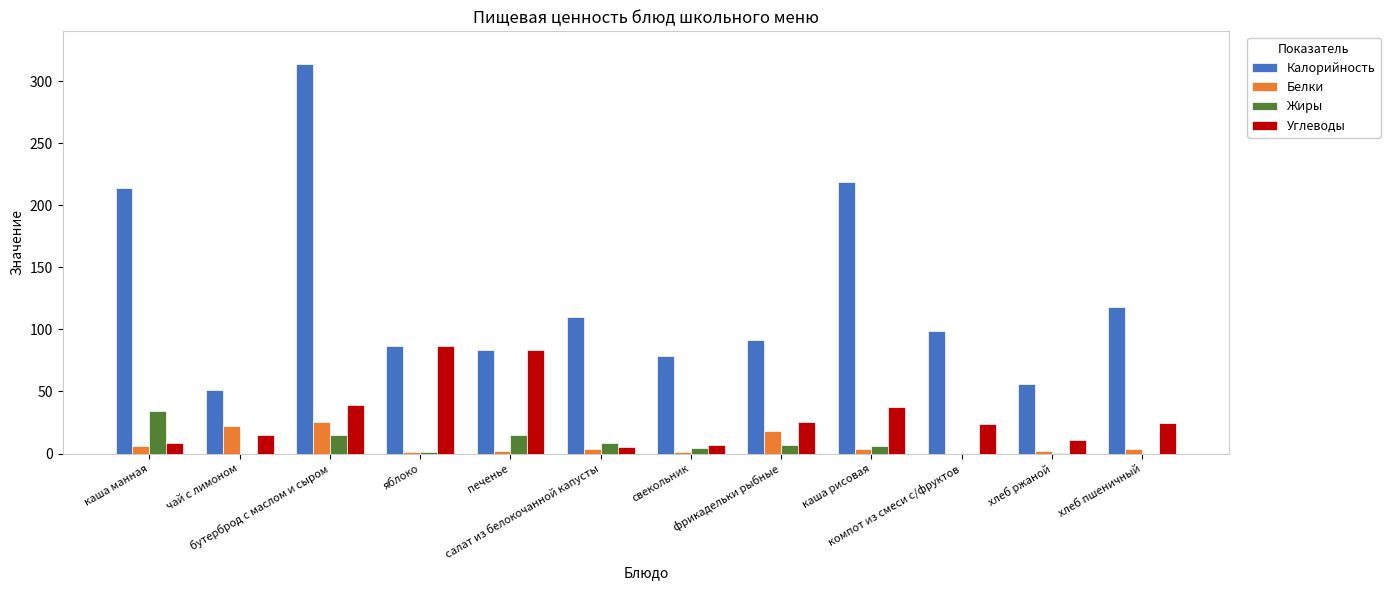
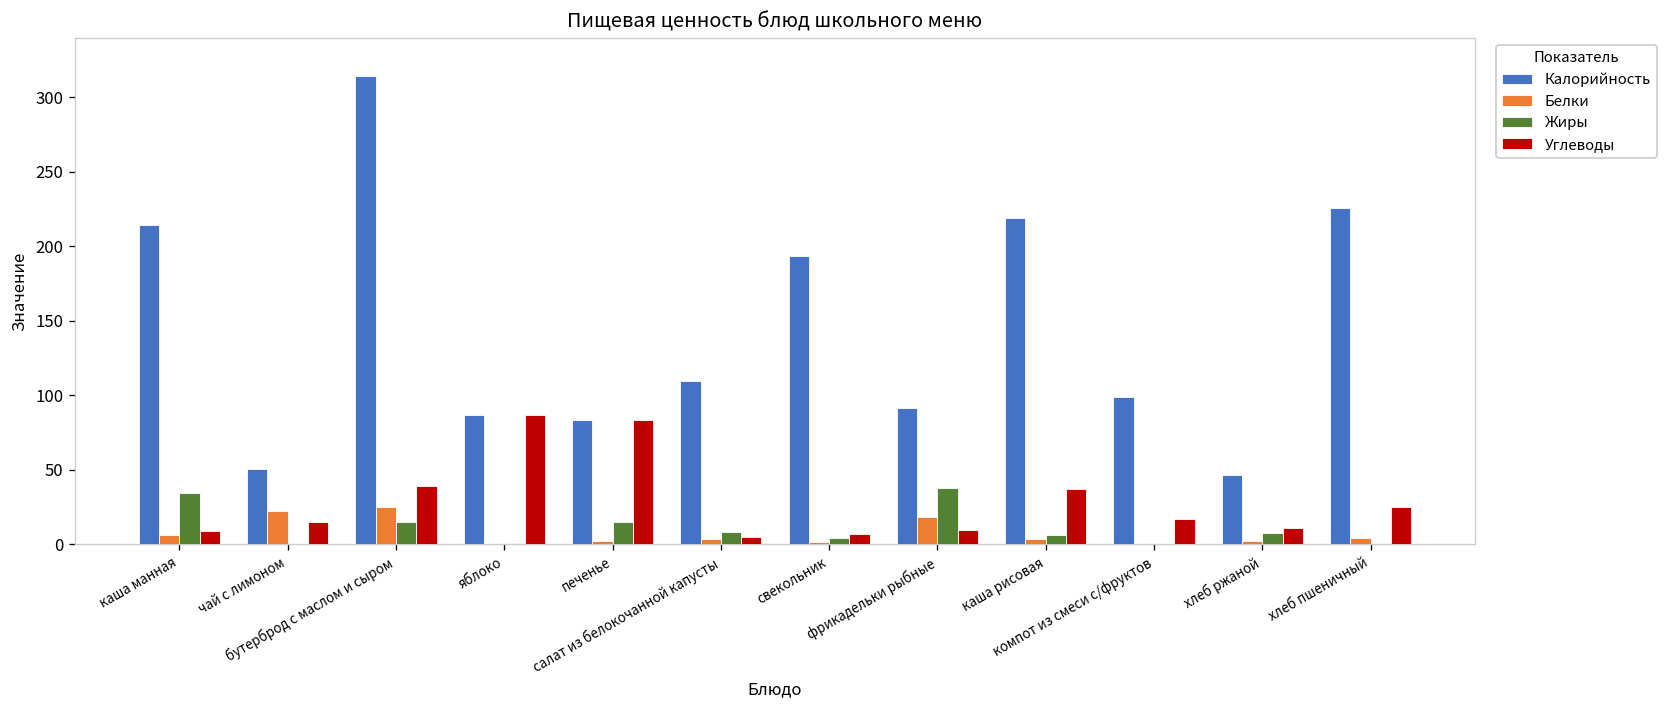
Калорийность, свекольник: 79 -> 193
Жиры, фрикадельки рыбные: 7 -> 38
Углеводы, фрикадельки рыбные: 25 -> 10
Углеводы, компот из смеси с/фруктов: 24 -> 17
Калорийность, хлеб ржаной: 56 -> 46
Жиры, хлеб ржаной: 0 -> 7
Калорийность, хлеб пшеничный: 118 -> 226
